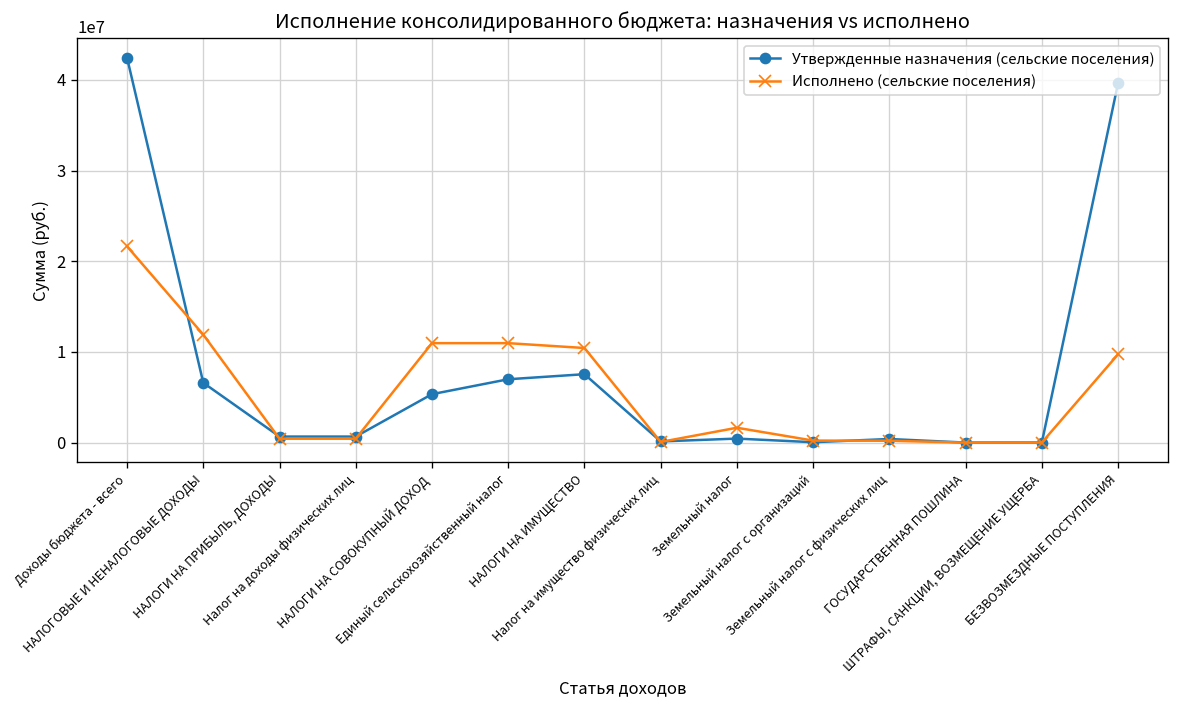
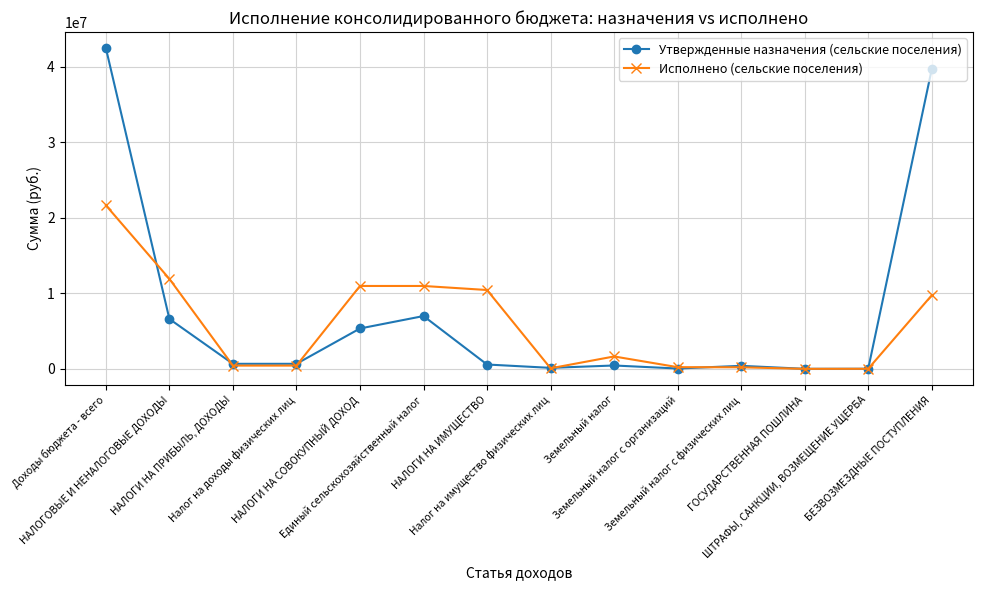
Утвержденные назначения (сельские поселения), НАЛОГИ НА ИМУЩЕСТВО: 8000000 -> 1000000
